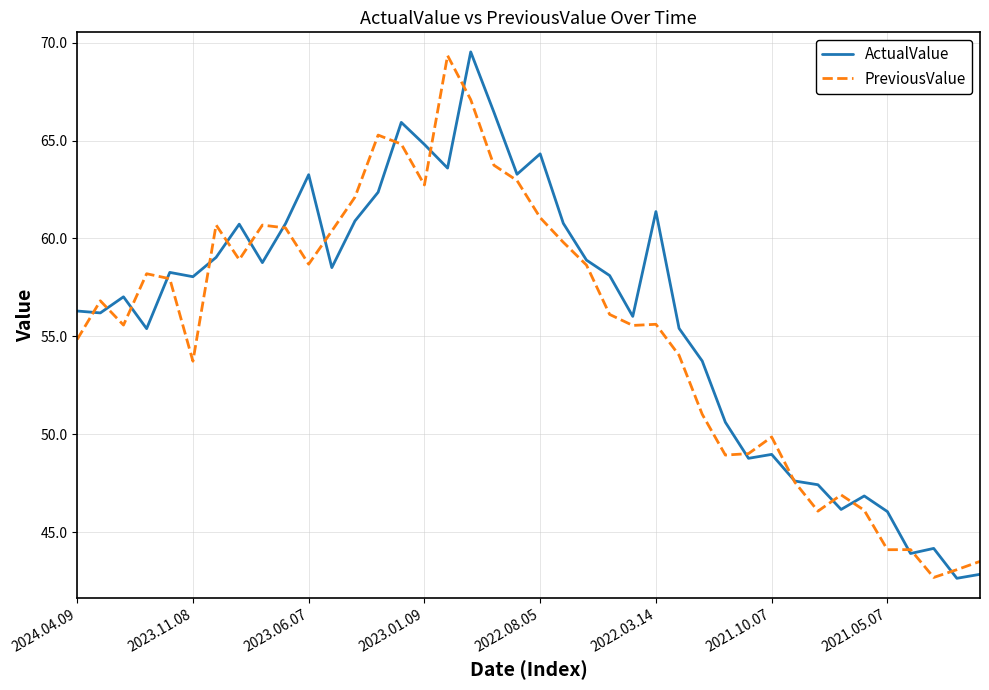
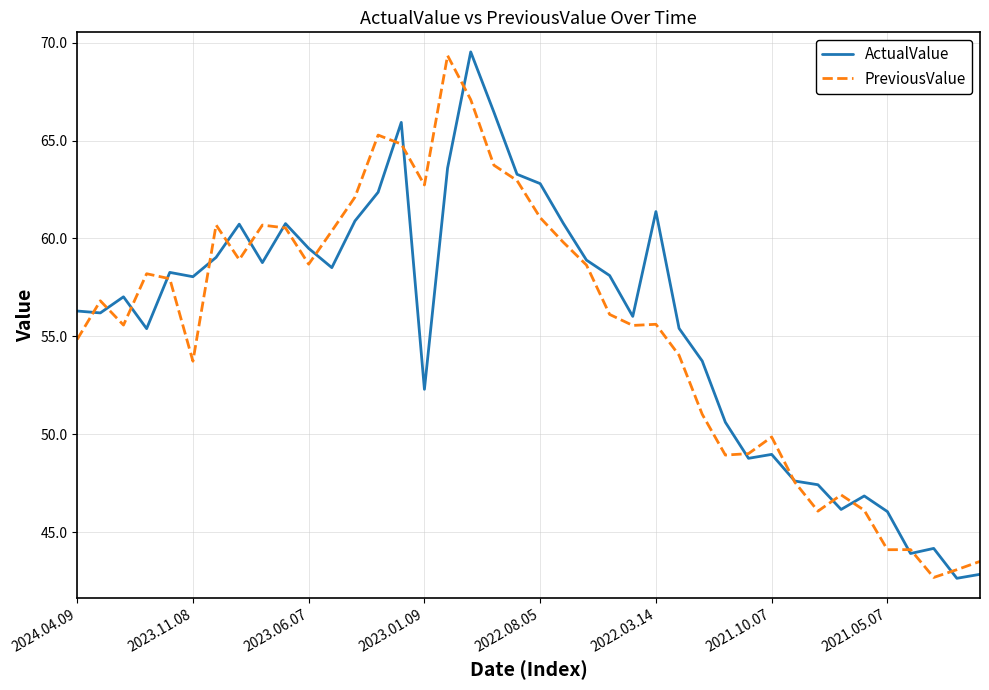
ActualValue, 2023.06.07: 63.3 -> 59.5
ActualValue, 2023.01.09: 64.8 -> 52.3
ActualValue, 2022.08.05: 64.3 -> 62.8
